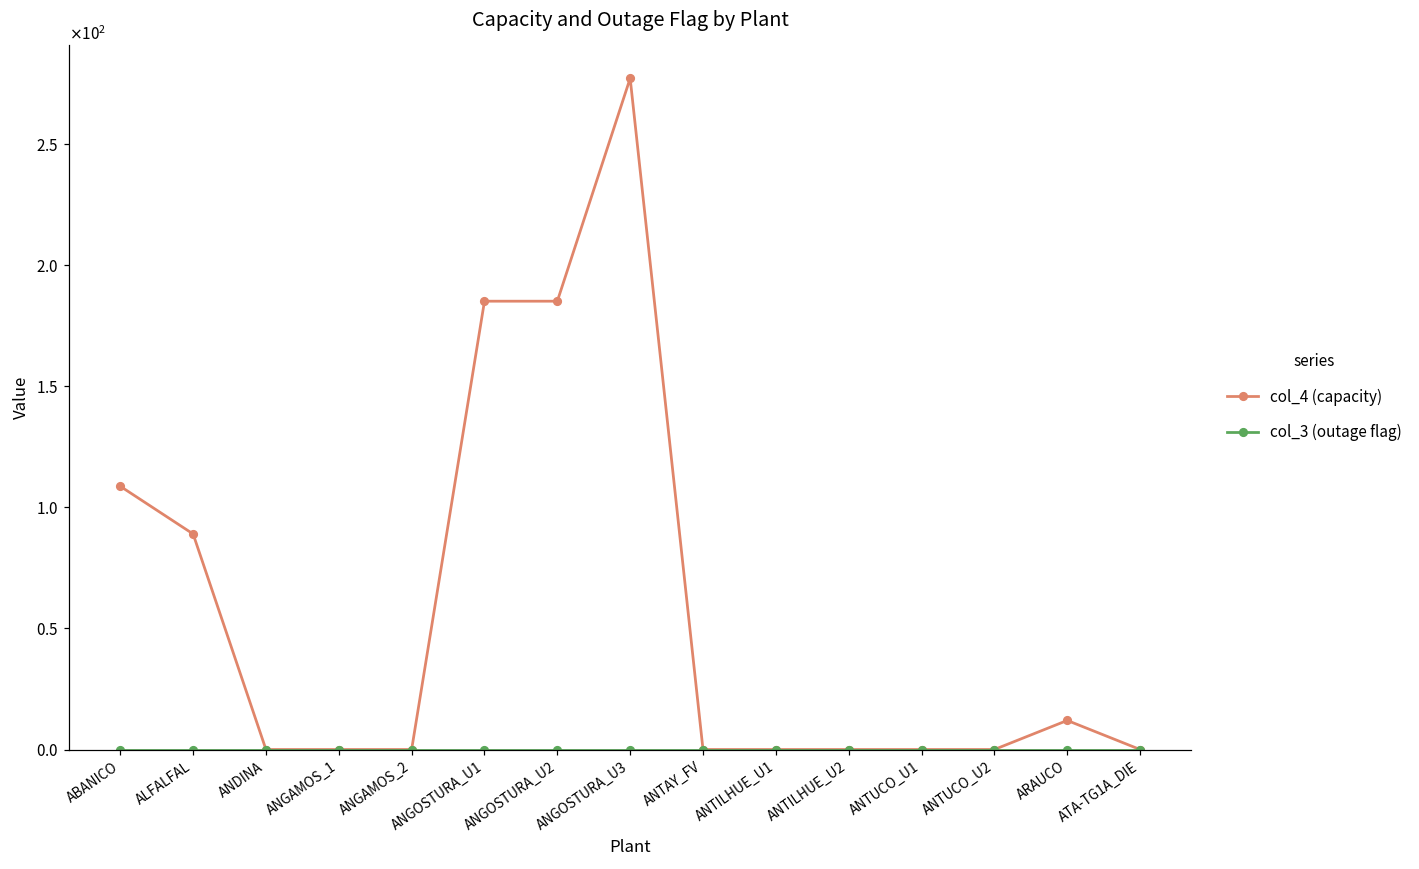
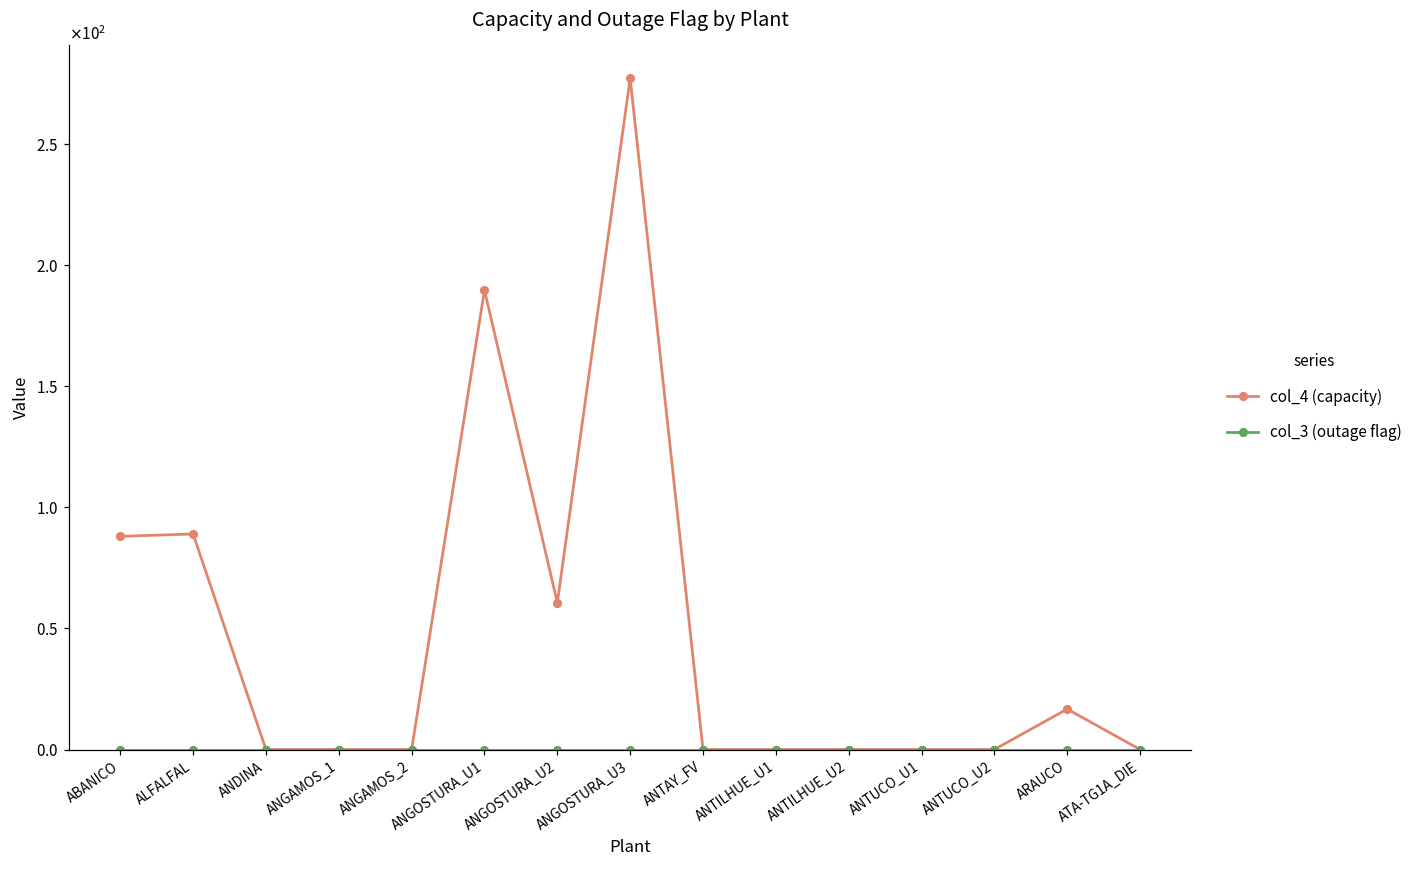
col_4 (capacity), ABANICO: 109 -> 88
col_4 (capacity), ANGOSTURA_U1: 185 -> 190
col_4 (capacity), ANGOSTURA_U2: 185 -> 61
col_4 (capacity), ARAUCO: 12 -> 17
